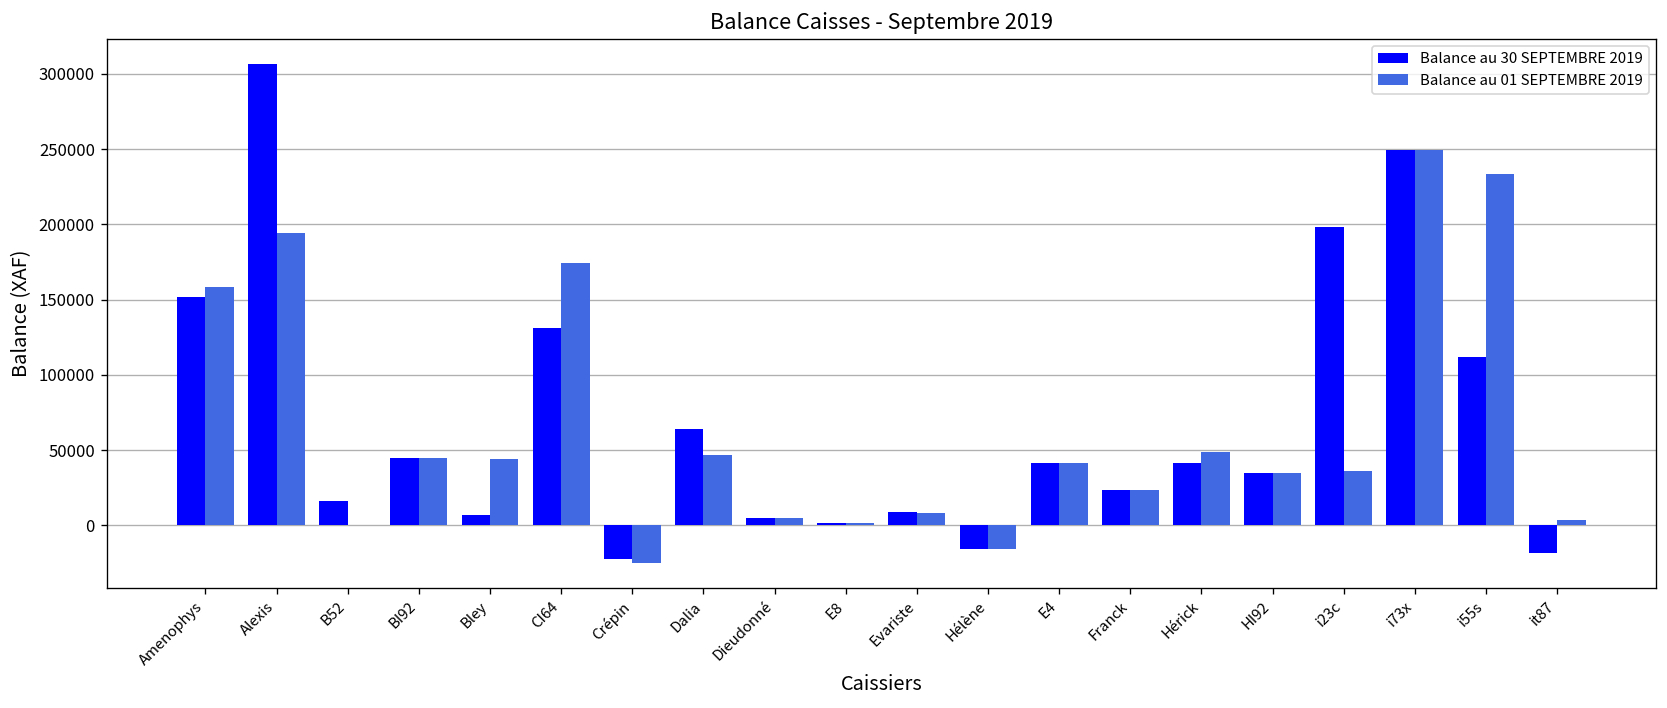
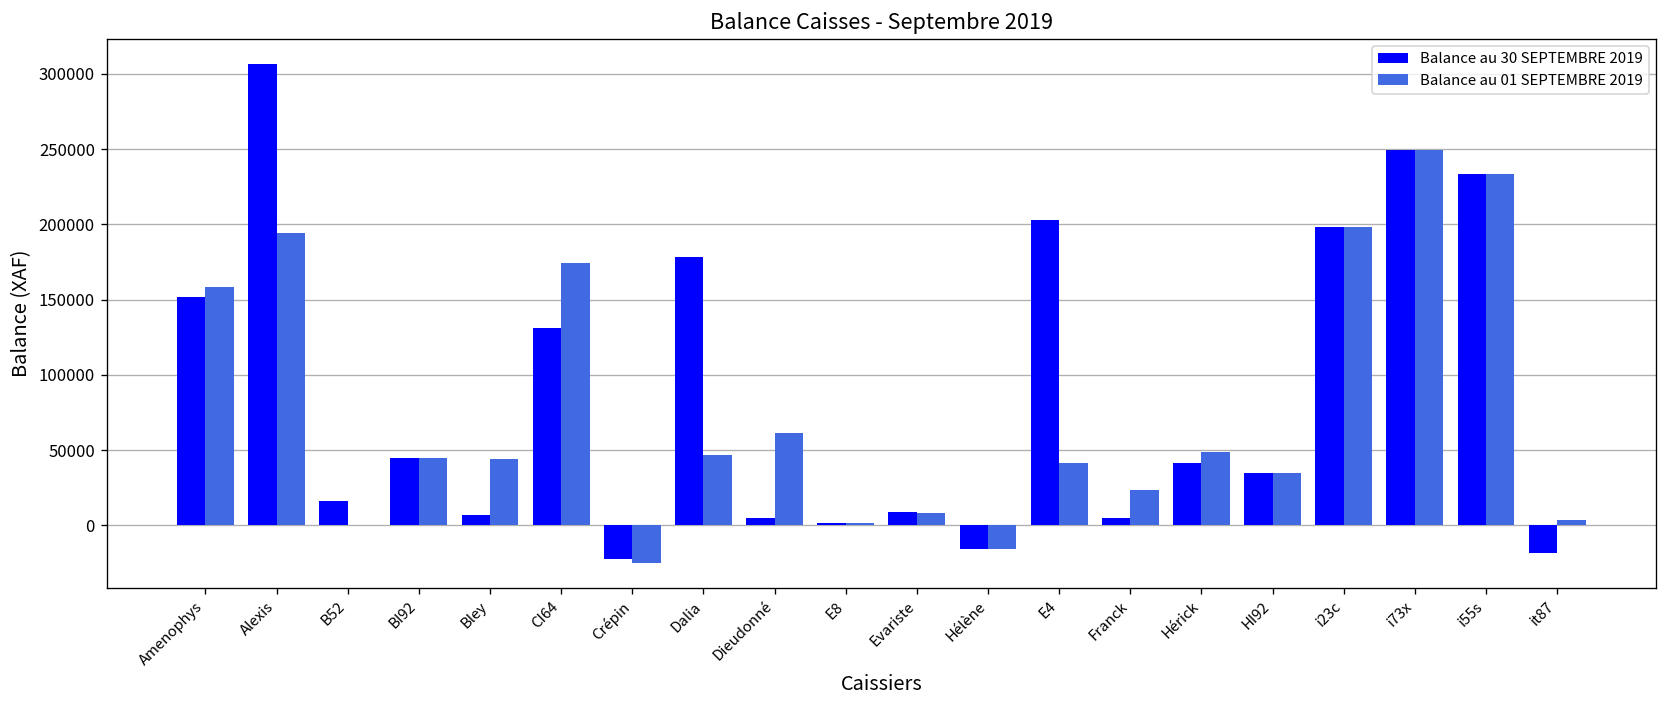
Balance au 30 SEPTEMBRE 2019, Dalia: 64000 -> 178000
Balance au 01 SEPTEMBRE 2019, Dieudonné: 5000 -> 61000
Balance au 30 SEPTEMBRE 2019, E4: 42000 -> 203000
Balance au 30 SEPTEMBRE 2019, Franck: 24000 -> 5000
Balance au 01 SEPTEMBRE 2019, i23c: 36000 -> 198000
Balance au 30 SEPTEMBRE 2019, i55s: 112000 -> 234000
